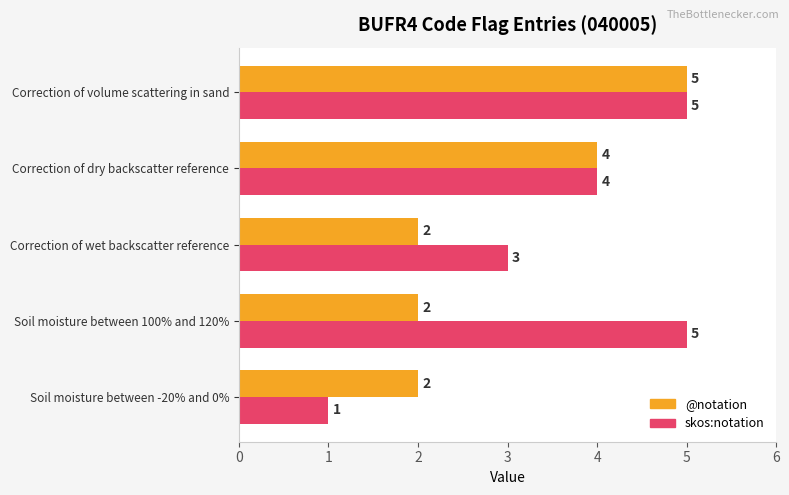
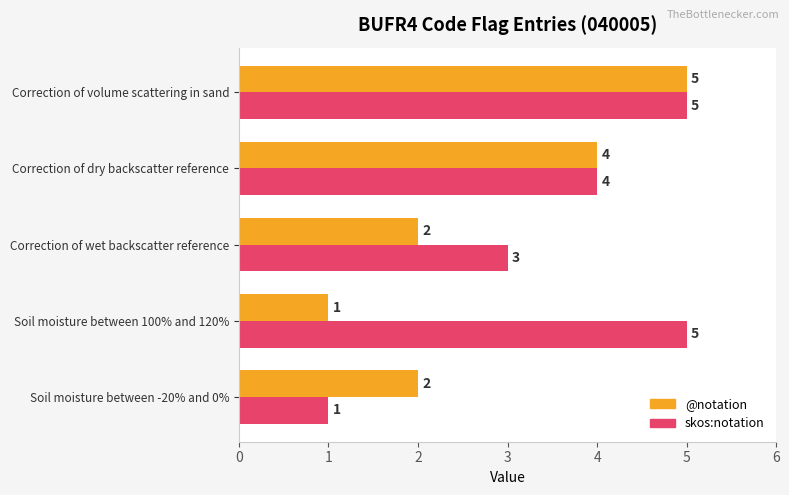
@notation, Soil moisture between 100% and 120%: 2 -> 1
